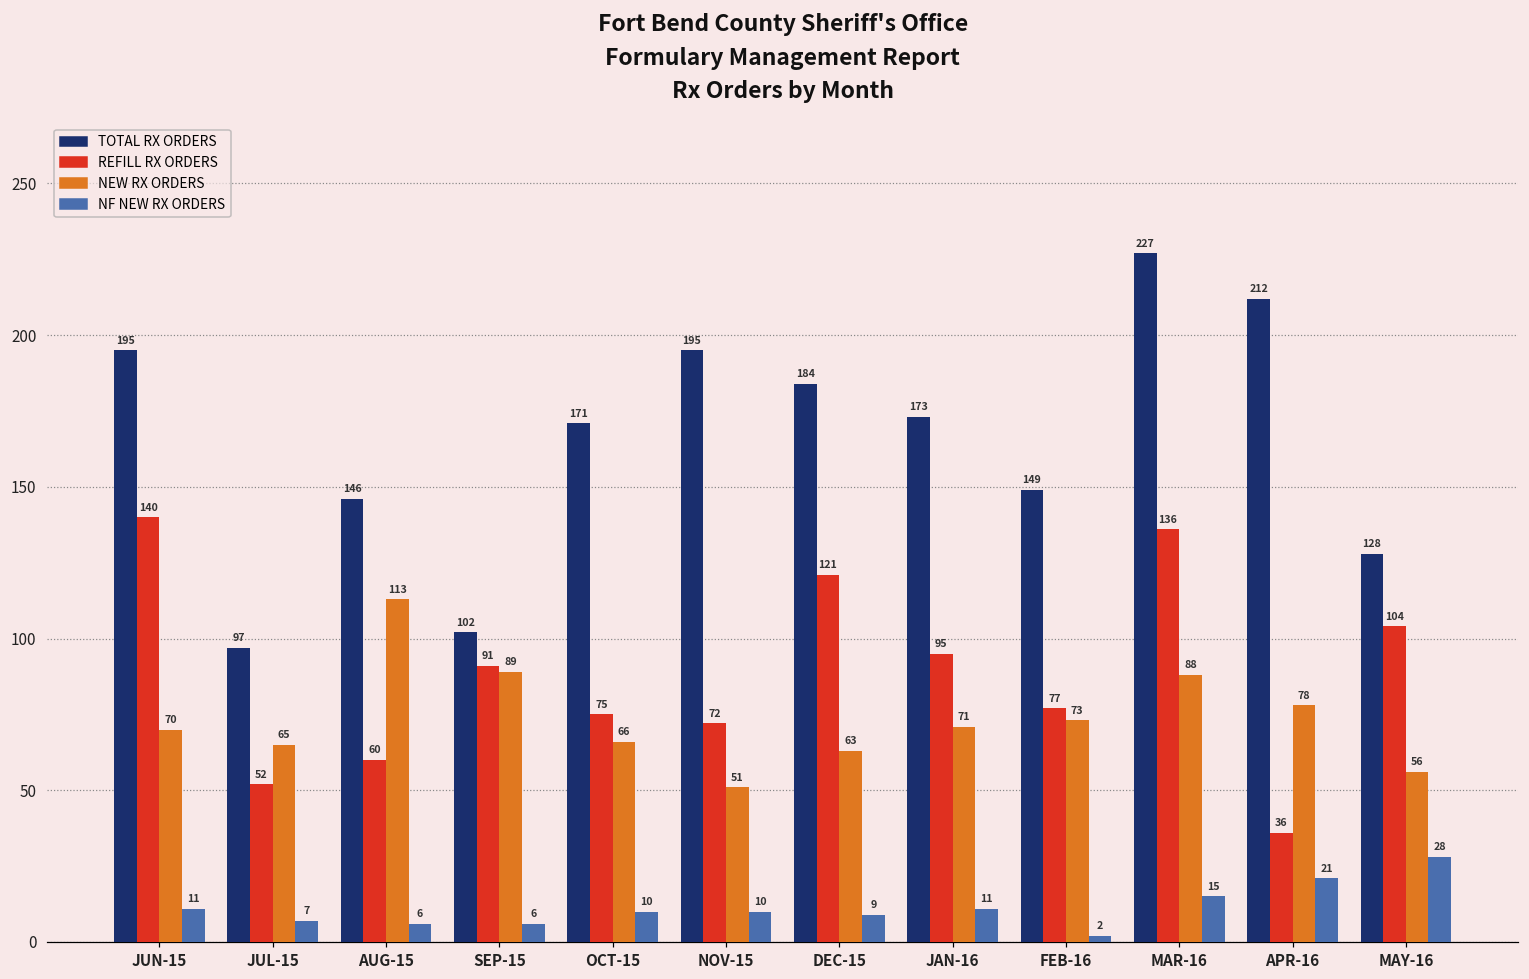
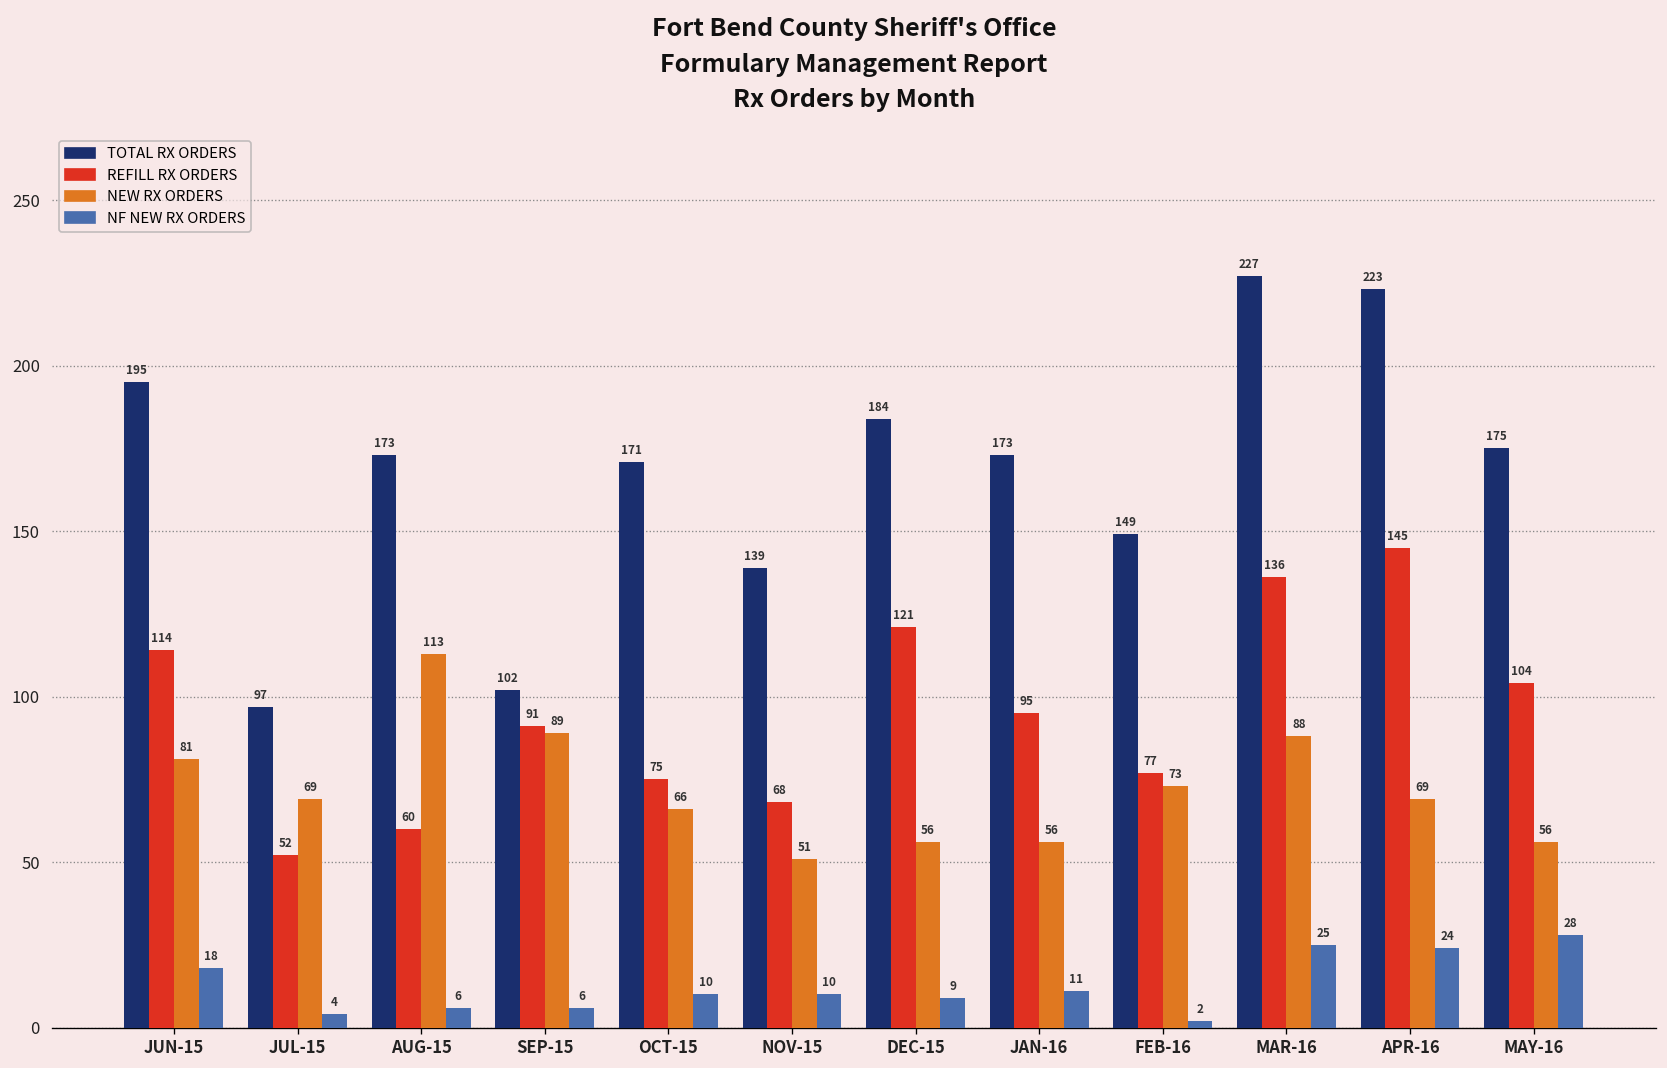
REFILL RX ORDERS, JUN-15: 140 -> 114
NEW RX ORDERS, JUN-15: 70 -> 81
NF NEW RX ORDERS, JUN-15: 11 -> 18
NEW RX ORDERS, JUL-15: 65 -> 69
NF NEW RX ORDERS, JUL-15: 7 -> 4
TOTAL RX ORDERS, AUG-15: 146 -> 173
TOTAL RX ORDERS, NOV-15: 195 -> 139
REFILL RX ORDERS, NOV-15: 72 -> 68
NEW RX ORDERS, DEC-15: 63 -> 56
NEW RX ORDERS, JAN-16: 71 -> 56
NF NEW RX ORDERS, MAR-16: 15 -> 25
TOTAL RX ORDERS, APR-16: 212 -> 223
REFILL RX ORDERS, APR-16: 36 -> 145
NEW RX ORDERS, APR-16: 78 -> 69
NF NEW RX ORDERS, APR-16: 21 -> 24
TOTAL RX ORDERS, MAY-16: 128 -> 175
